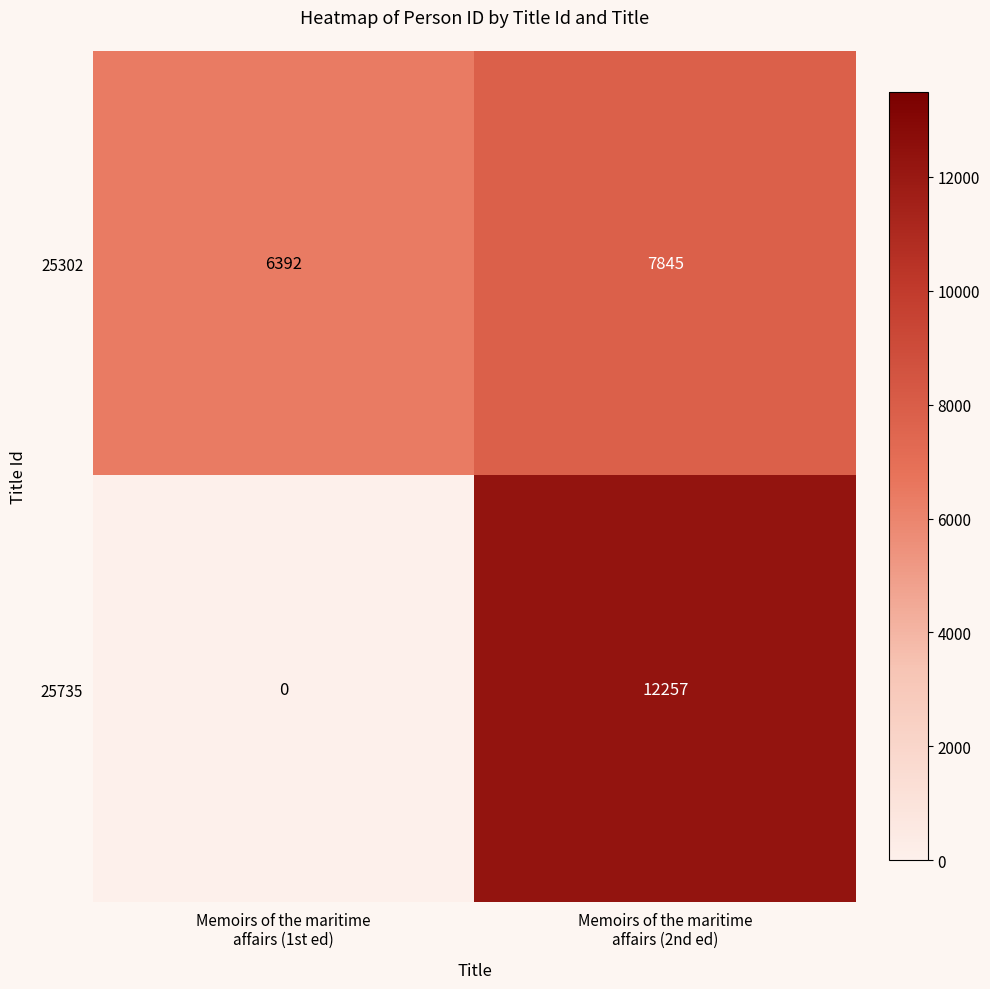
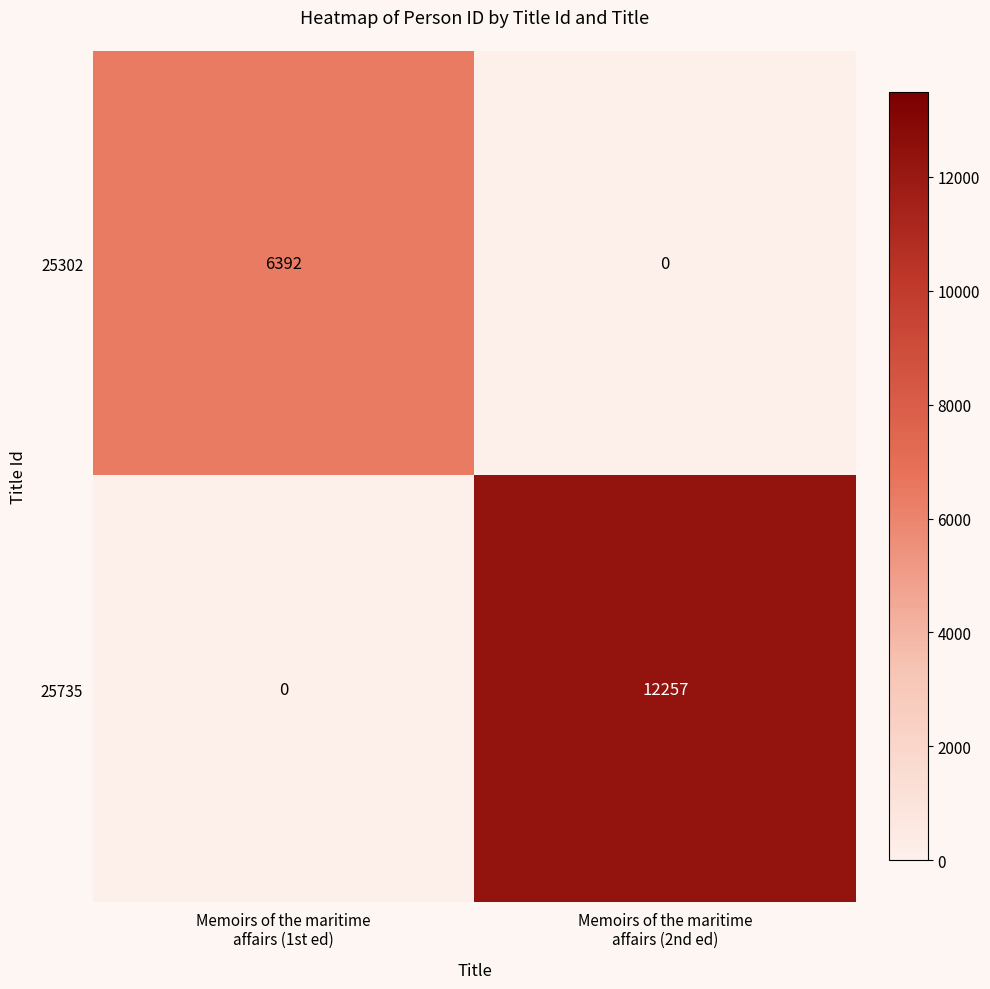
25302, Memoirs of the maritime affairs (2nd ed): 7845 -> 0
